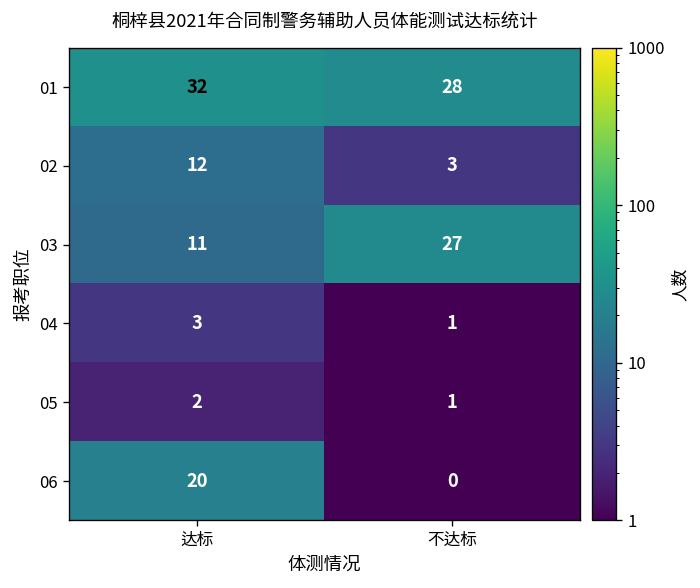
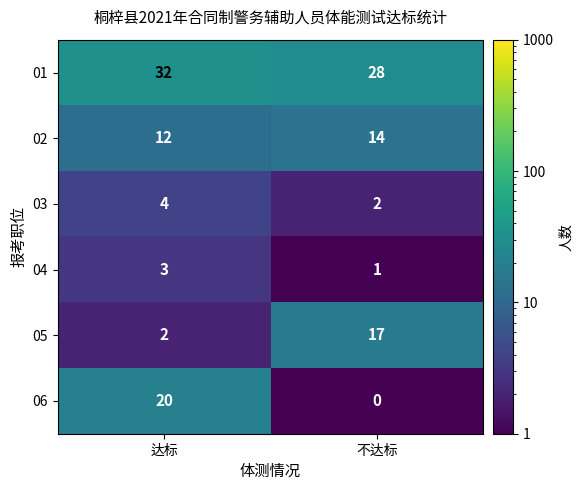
02, 不达标: 3 -> 14
03, 达标: 11 -> 4
03, 不达标: 27 -> 2
05, 不达标: 1 -> 17
